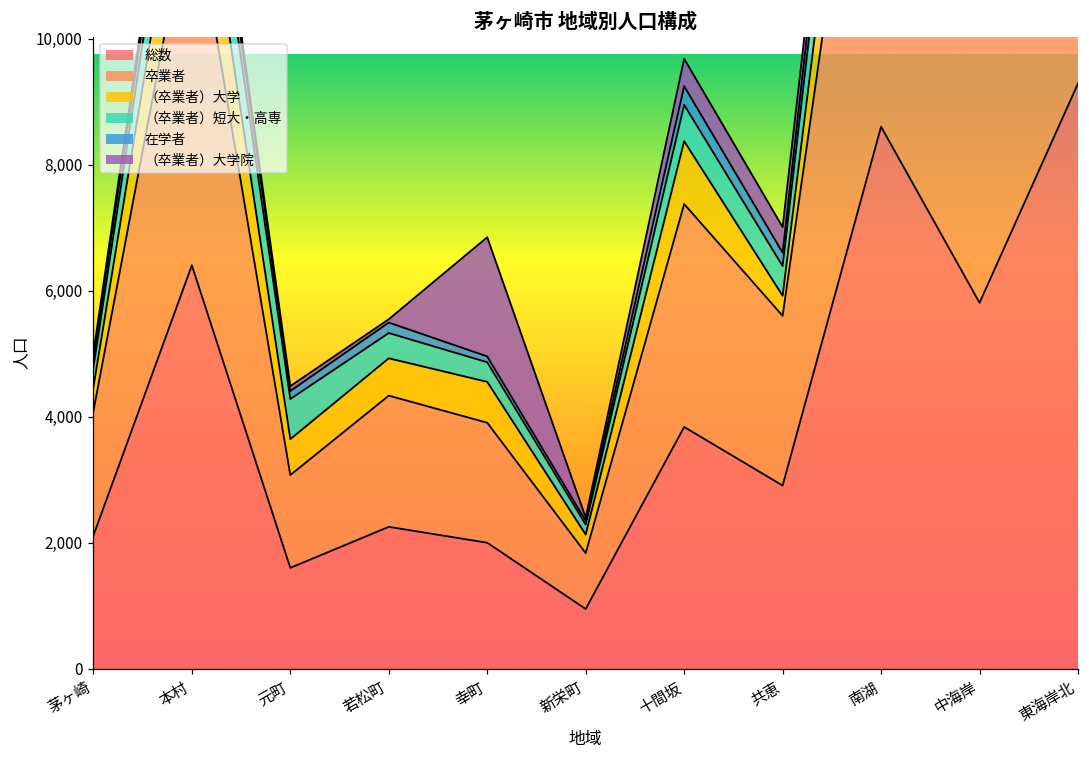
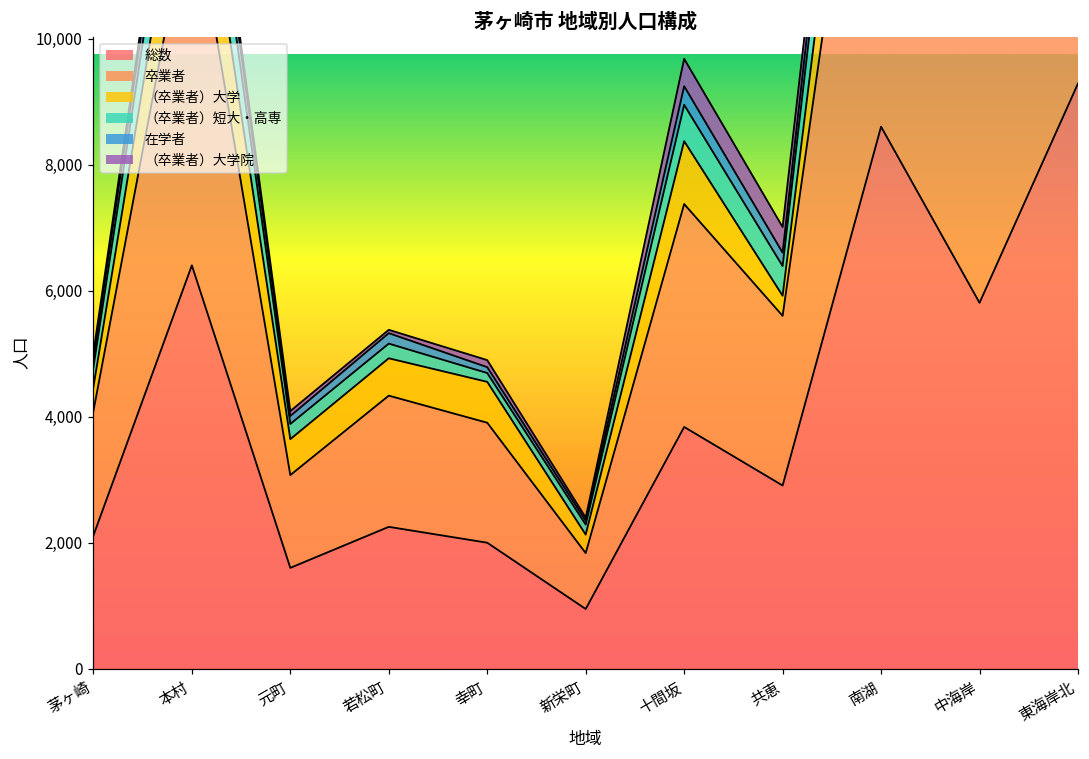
（卒業者）短大・高専, 元町: 600 -> 200
（卒業者）短大・高専, 若松町: 400 -> 200
（卒業者）短大・高専, 幸町: 300 -> 100
（卒業者）大学院, 幸町: 1,900 -> 100
